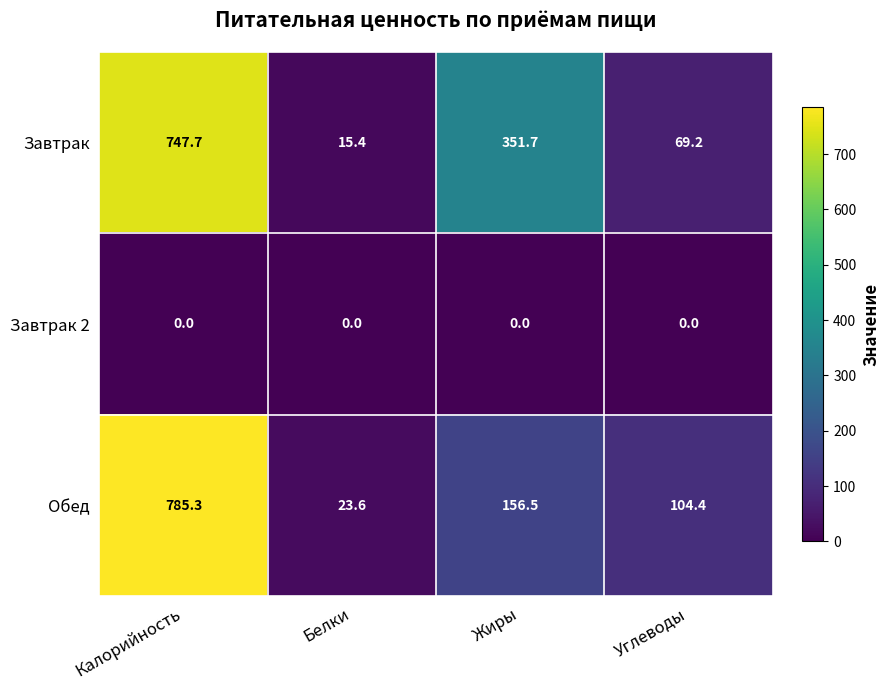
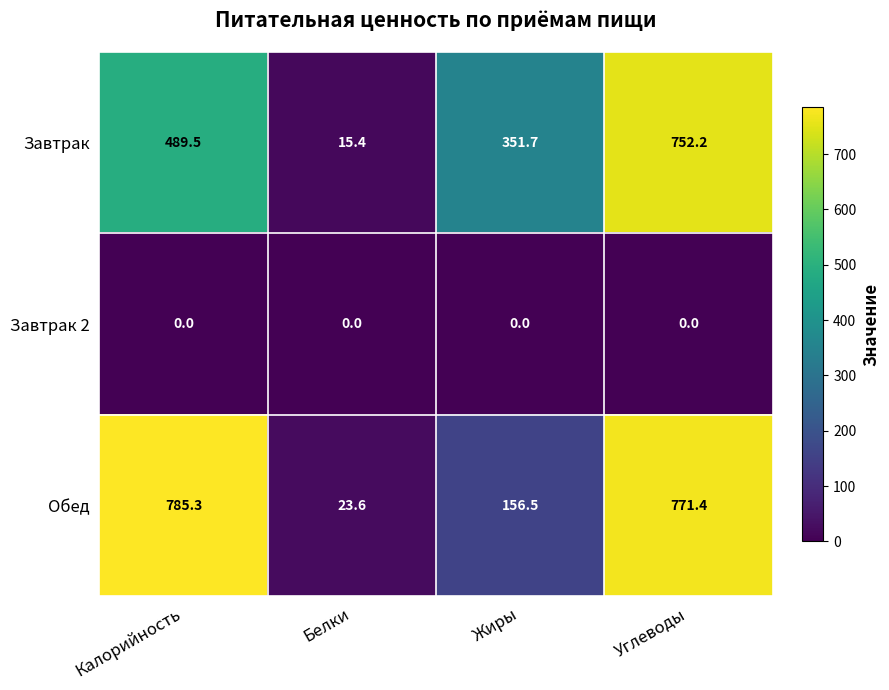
Завтрак, Калорийность: 747.7 -> 489.5
Завтрак, Углеводы: 69.2 -> 752.2
Обед, Углеводы: 104.4 -> 771.4
